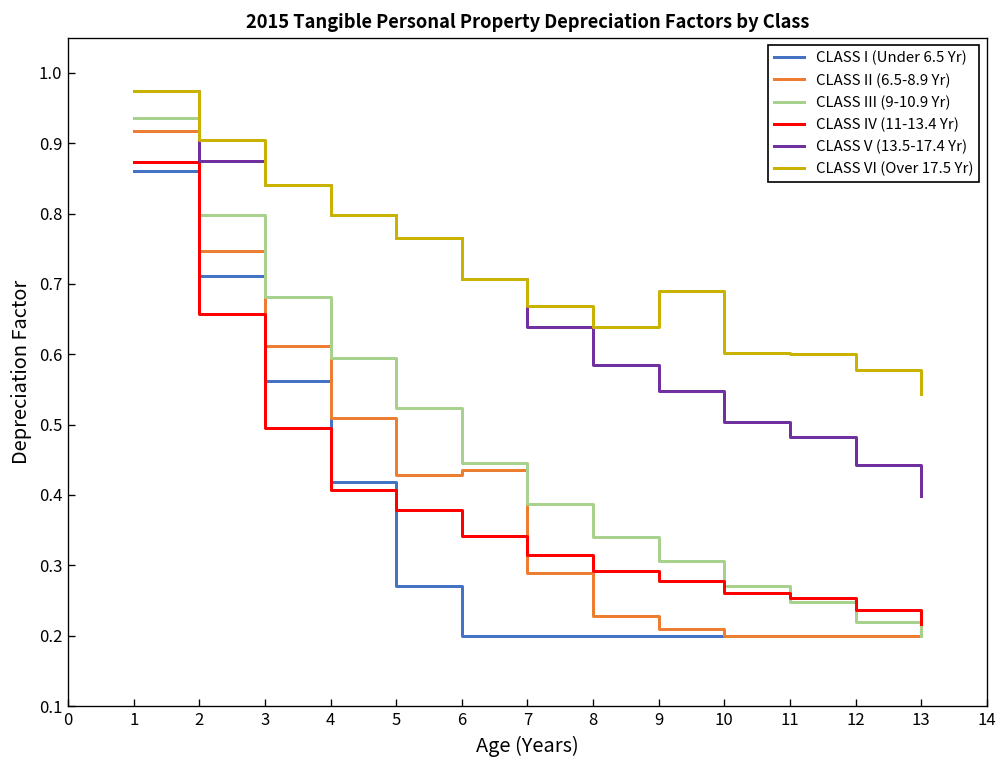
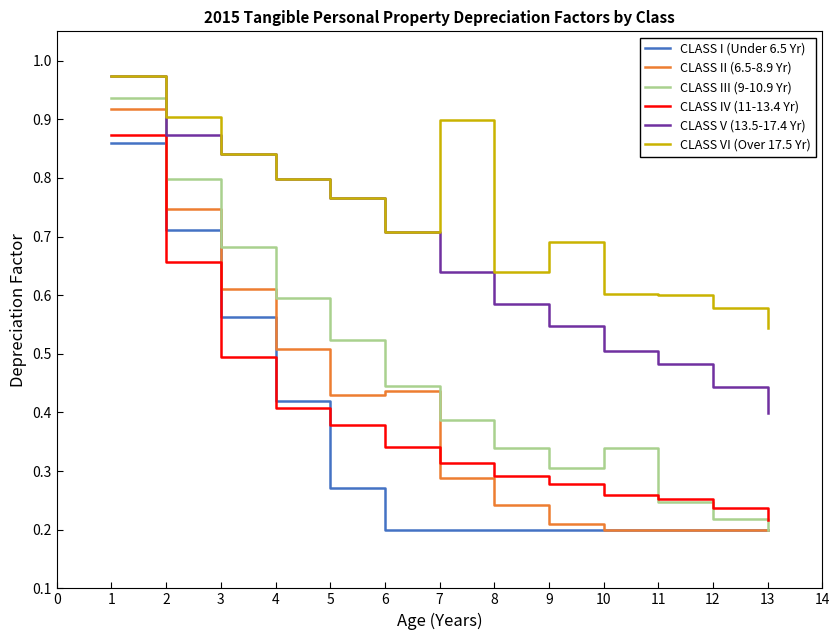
CLASS VI (Over 17.5 Yr), 7: 0.67 -> 0.90
CLASS II (6.5-8.9 Yr), 8: 0.23 -> 0.24
CLASS III (9-10.9 Yr), 10: 0.27 -> 0.34
